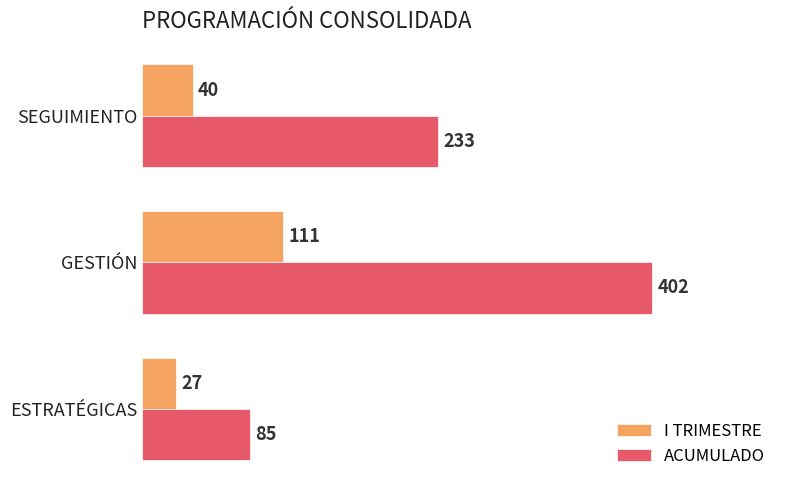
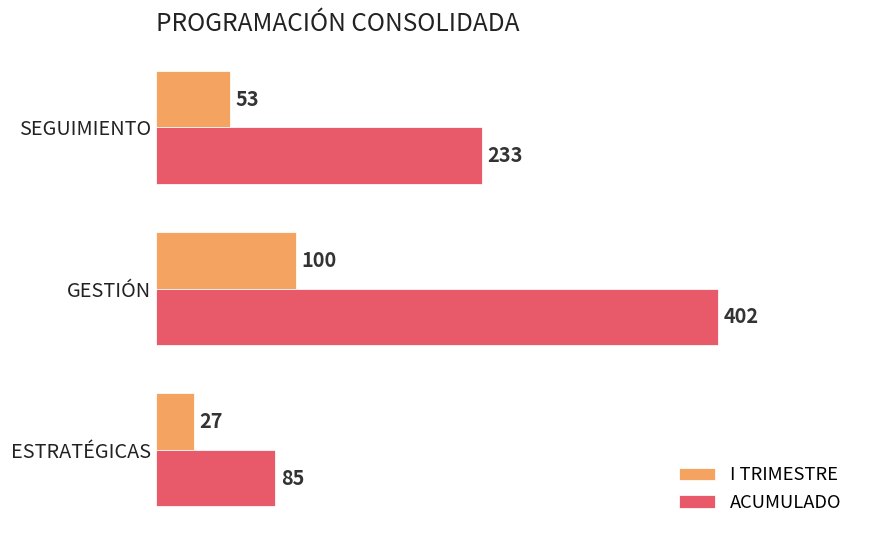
I TRIMESTRE, SEGUIMIENTO: 40 -> 53
I TRIMESTRE, GESTIÓN: 111 -> 100
